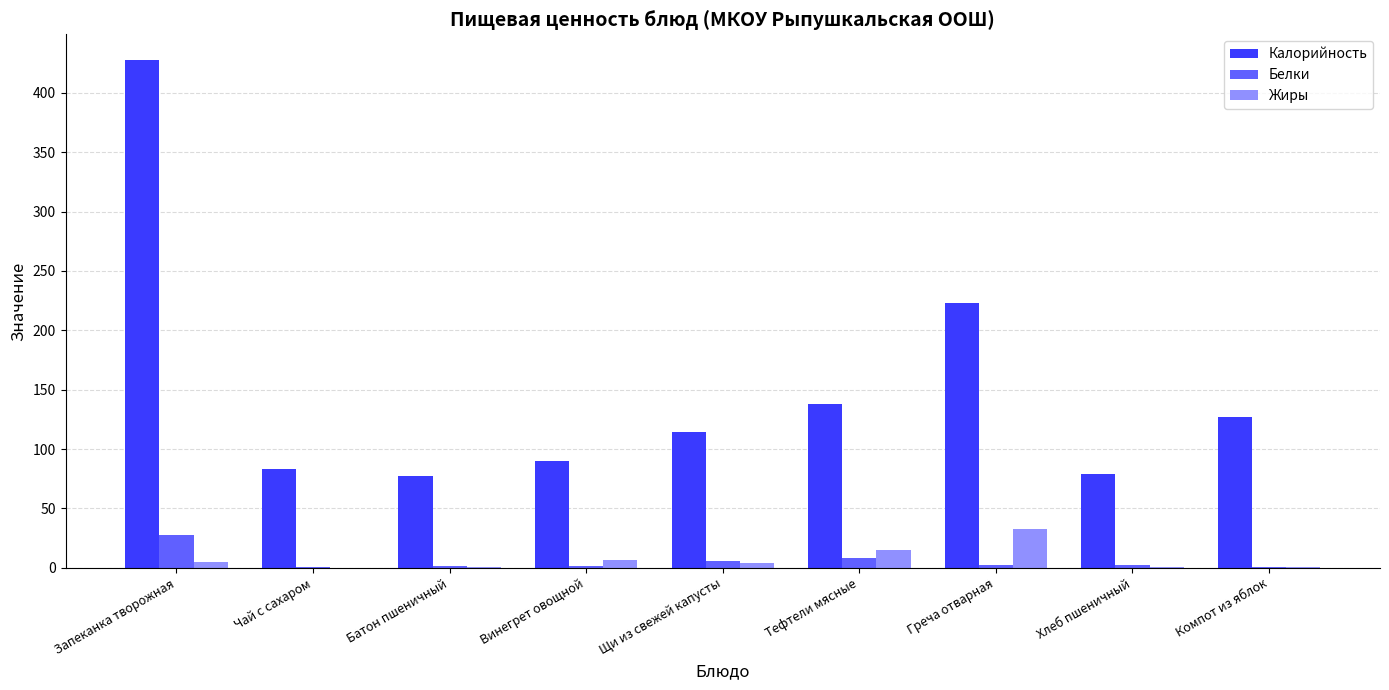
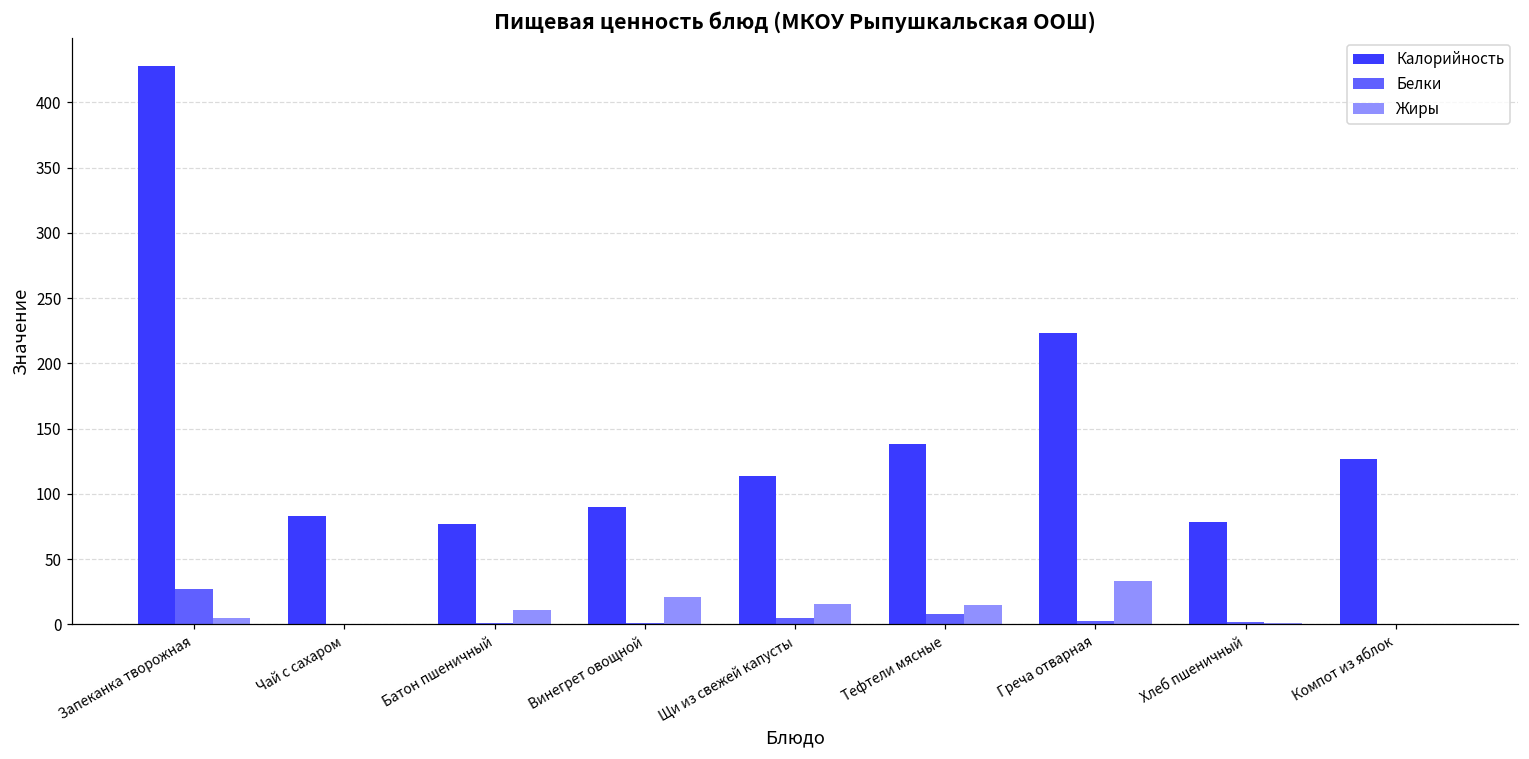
Жиры, Батон пшеничный: 0 -> 11
Жиры, Винегрет овощной: 6 -> 21
Жиры, Щи из свежей капусты: 4 -> 16
